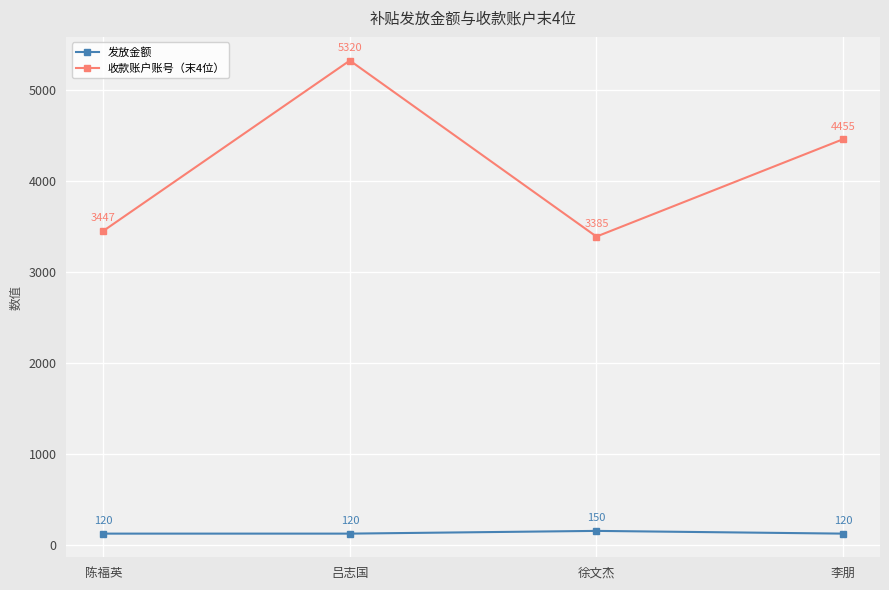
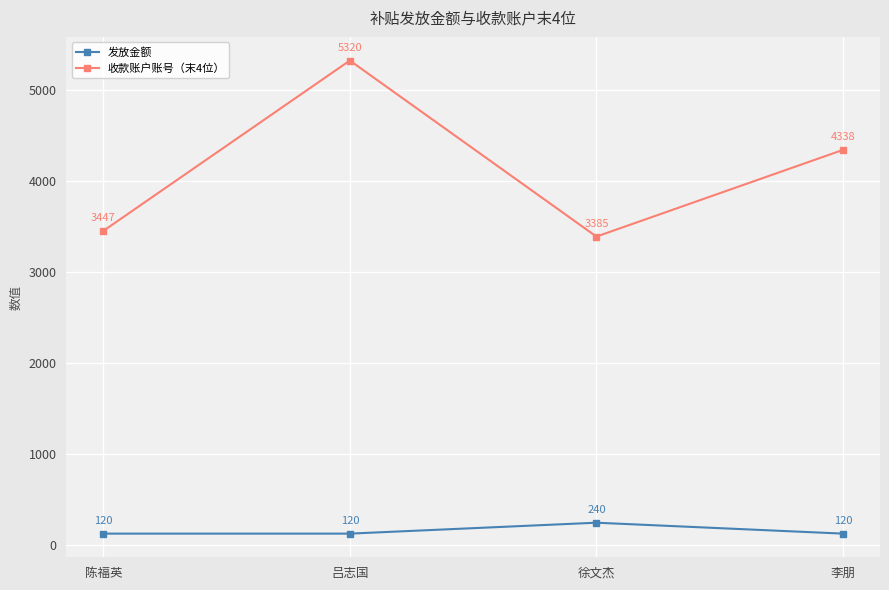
发放金额, 徐文杰: 150 -> 240
收款账户账号（末4位）, 李朋: 4455 -> 4338
